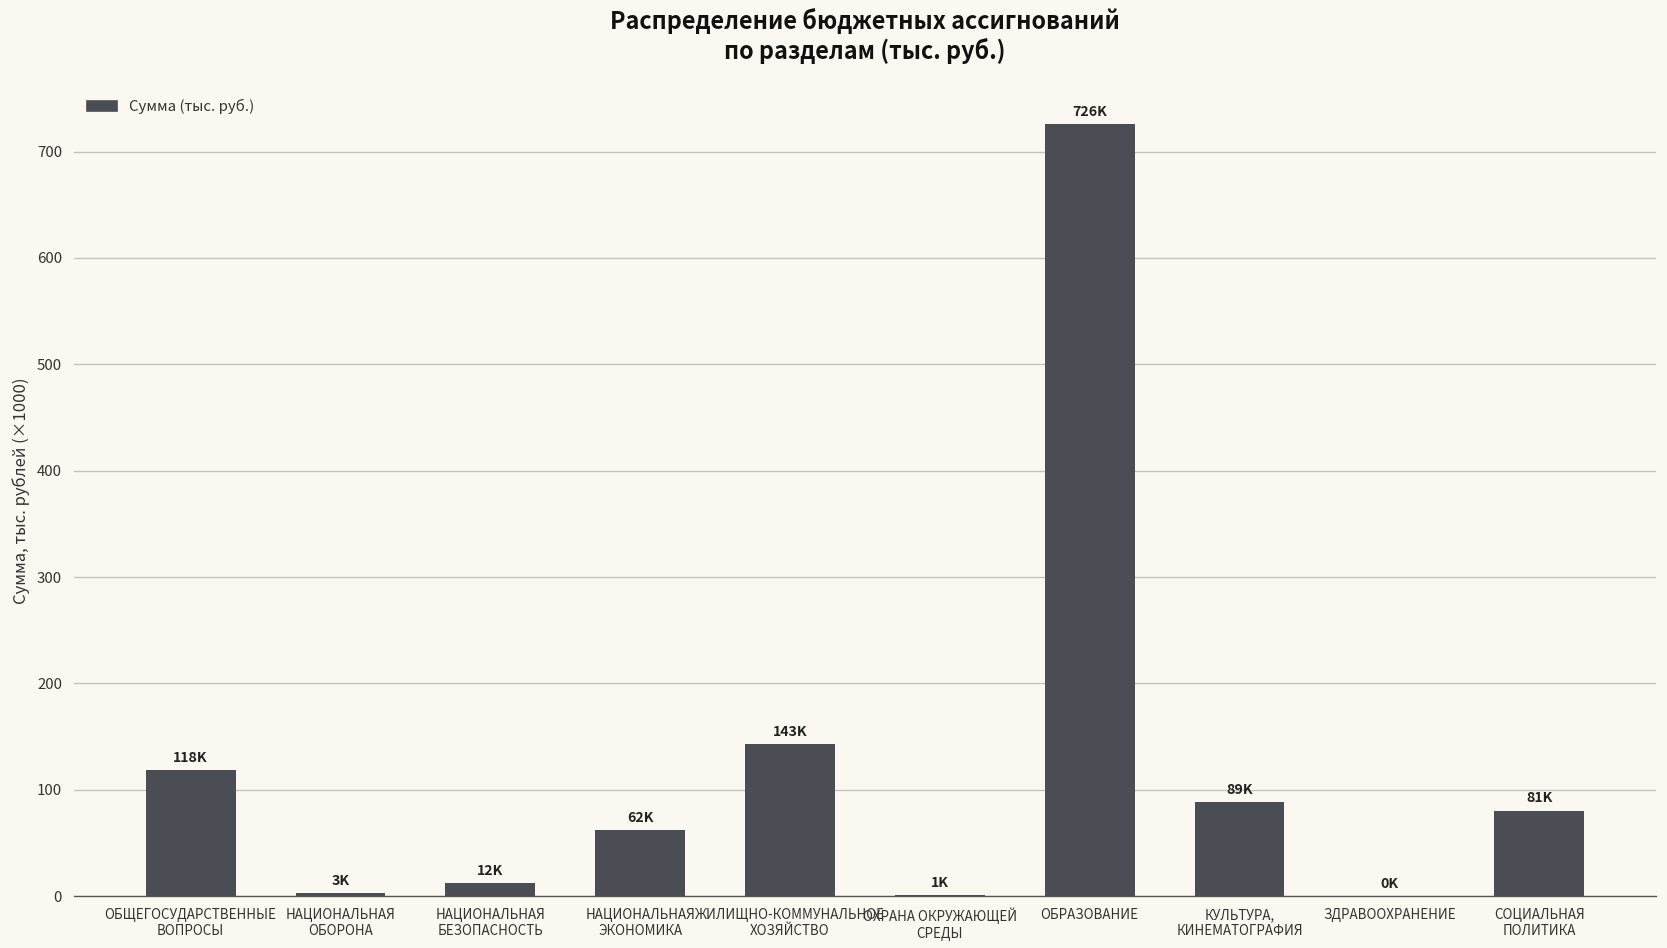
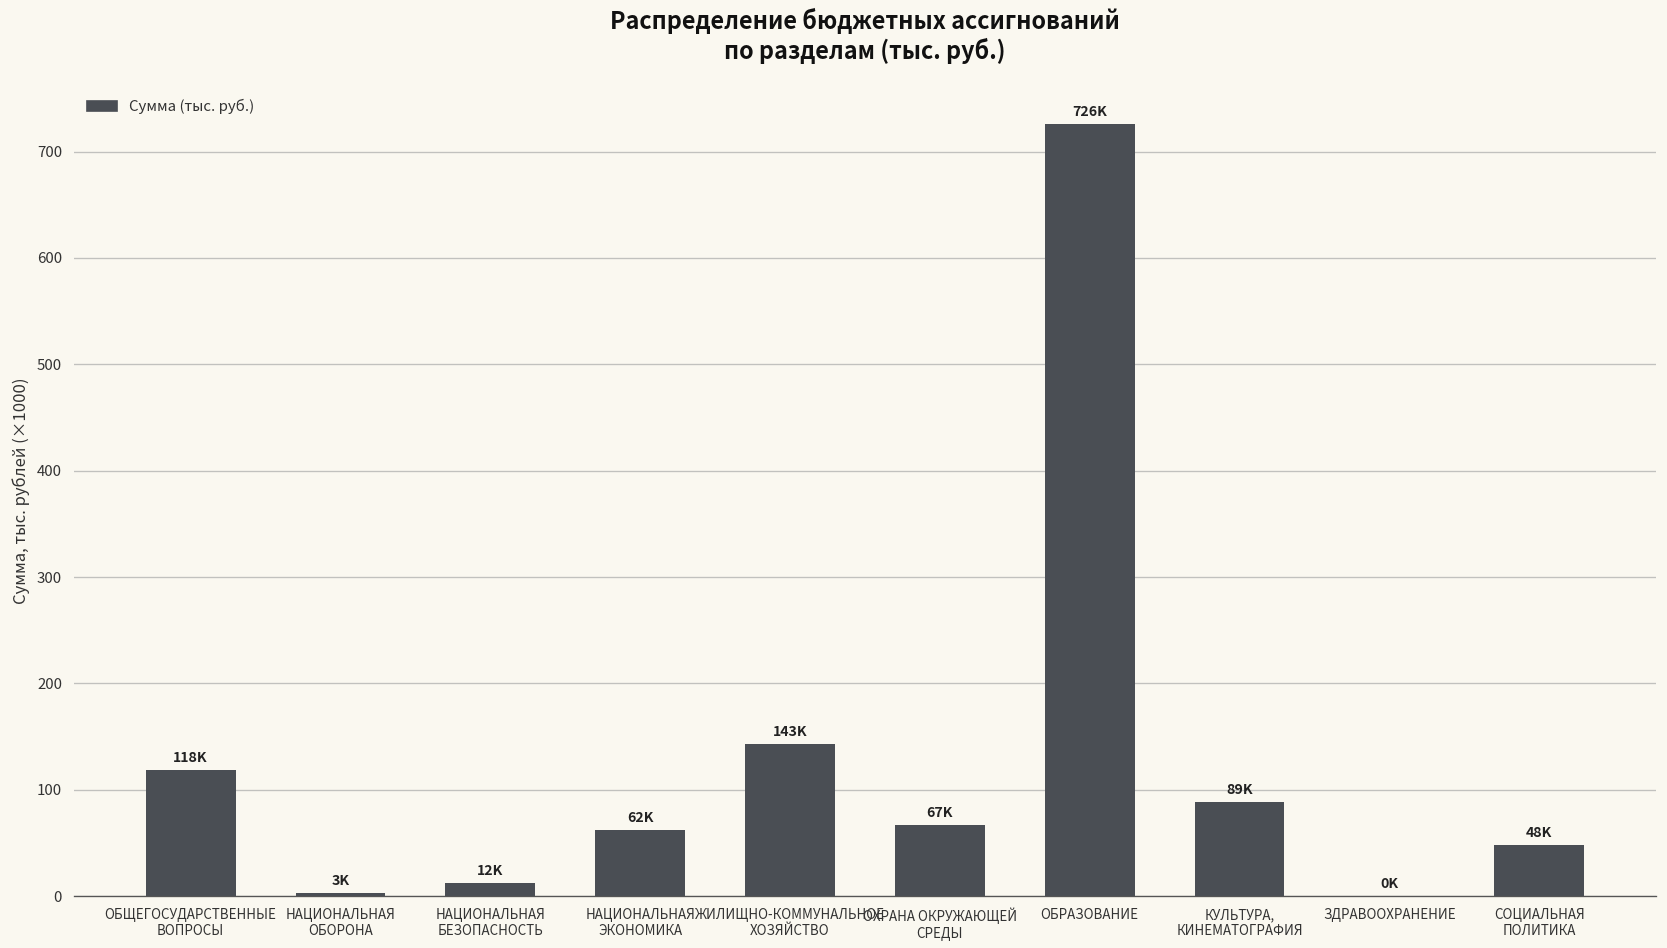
ОХРАНА ОКРУЖАЮЩЕЙ СРЕДЫ: 1K -> 67K
СОЦИАЛЬНАЯ ПОЛИТИКА: 81K -> 48K
